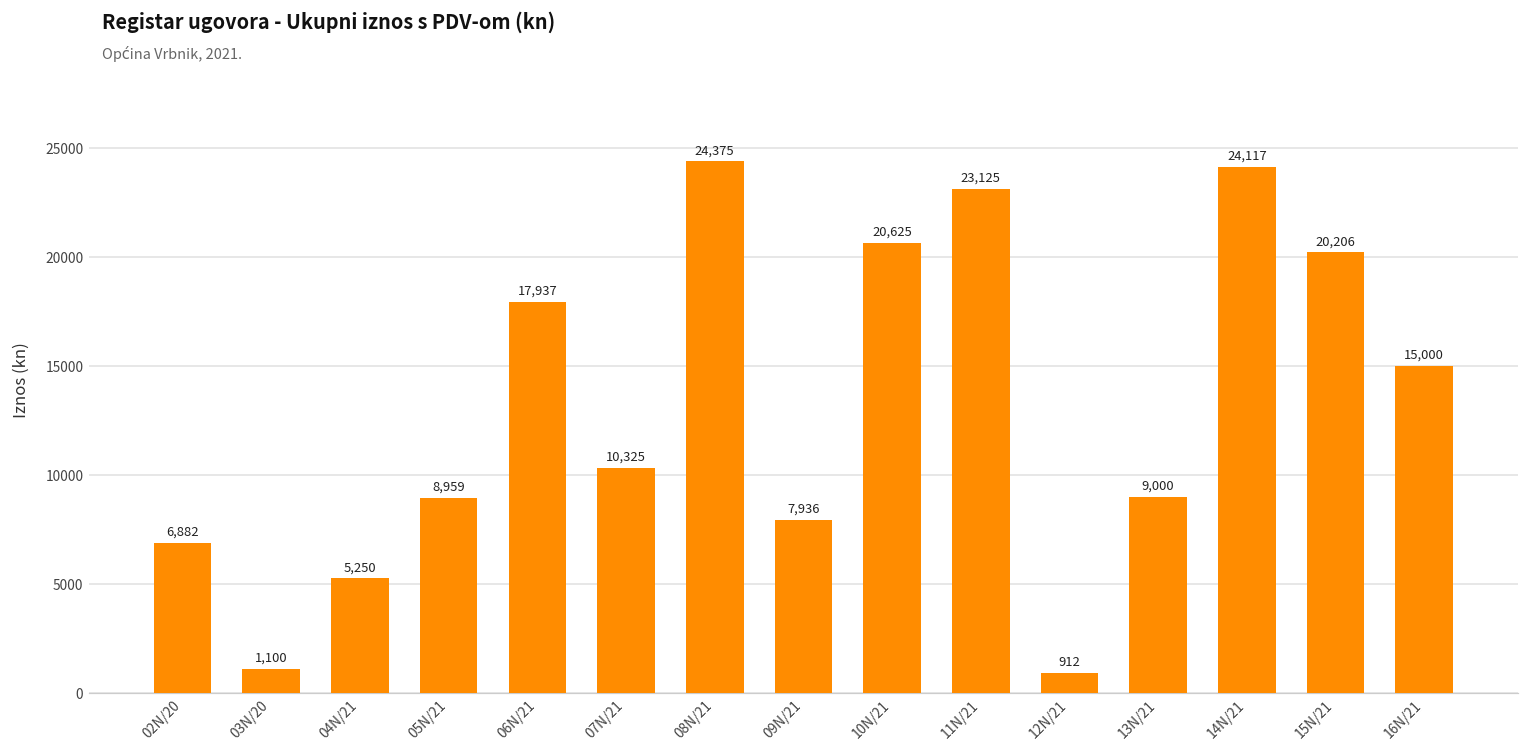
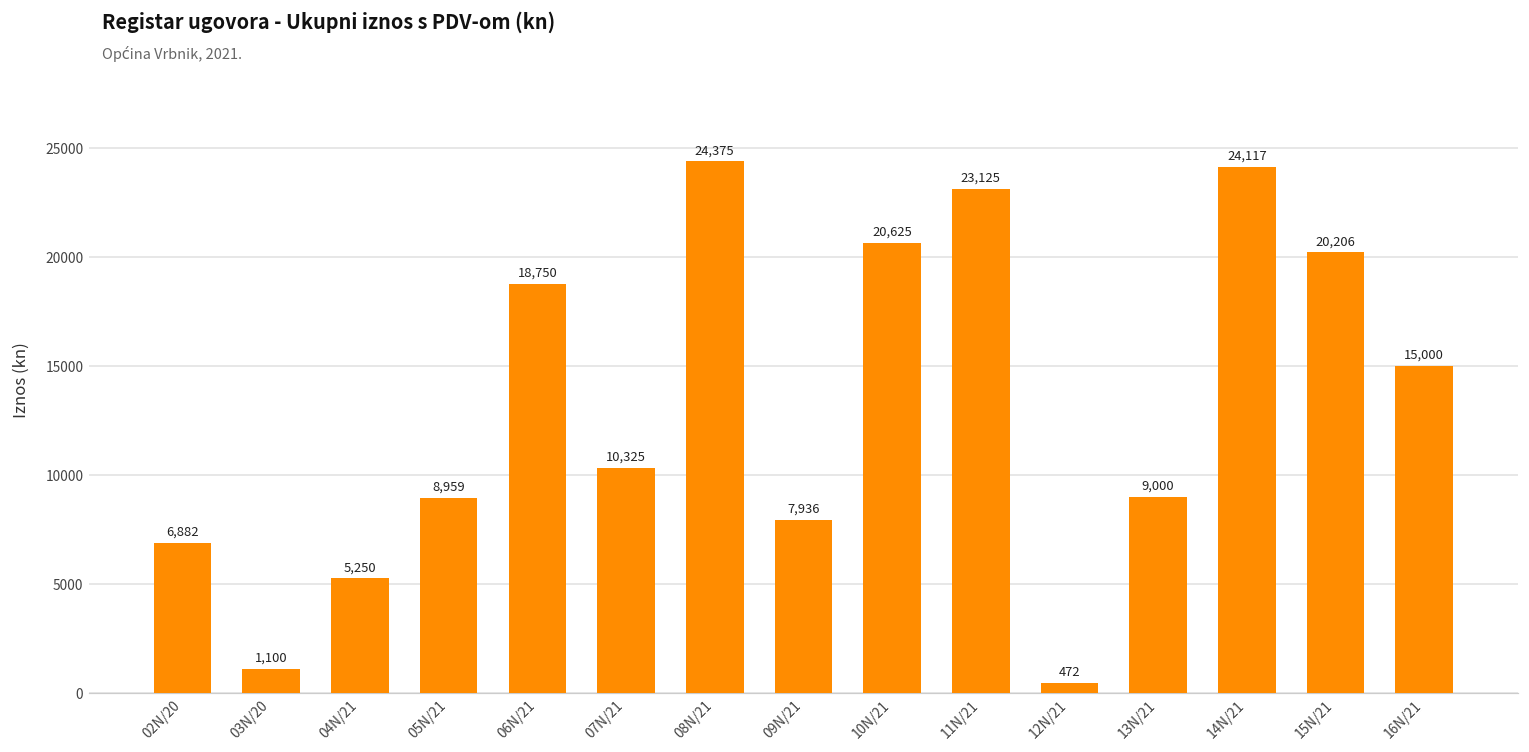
06N/21: 17,937 -> 18,750
12N/21: 912 -> 472
